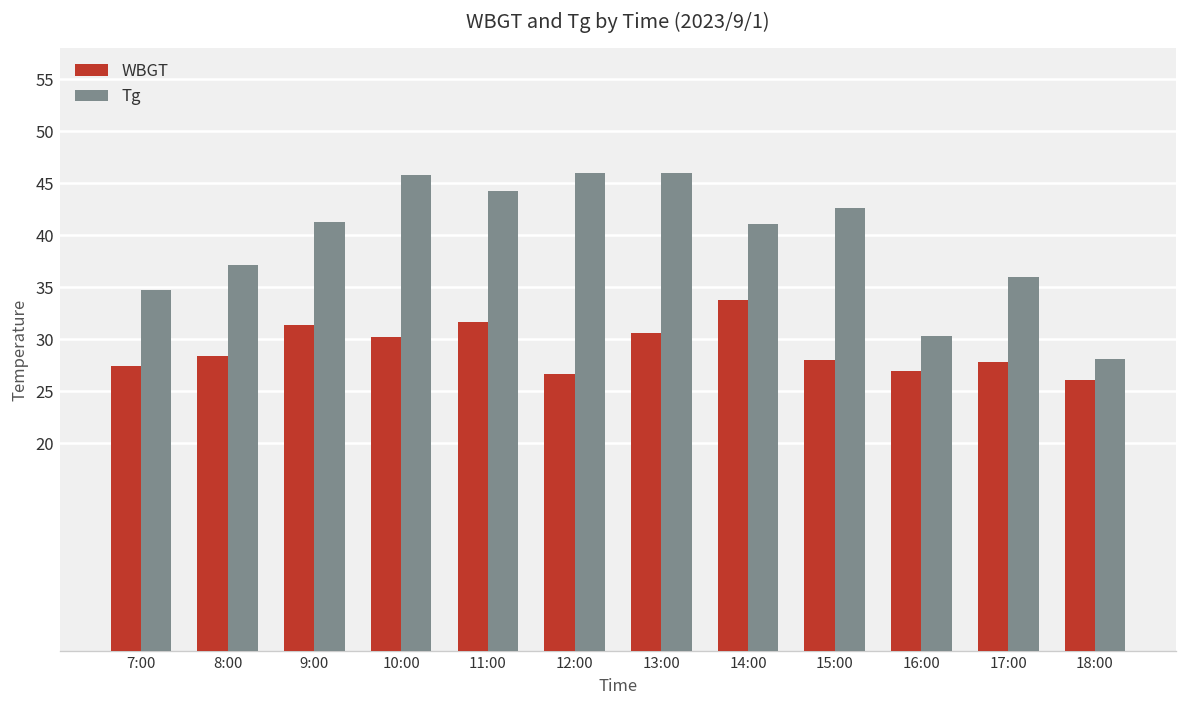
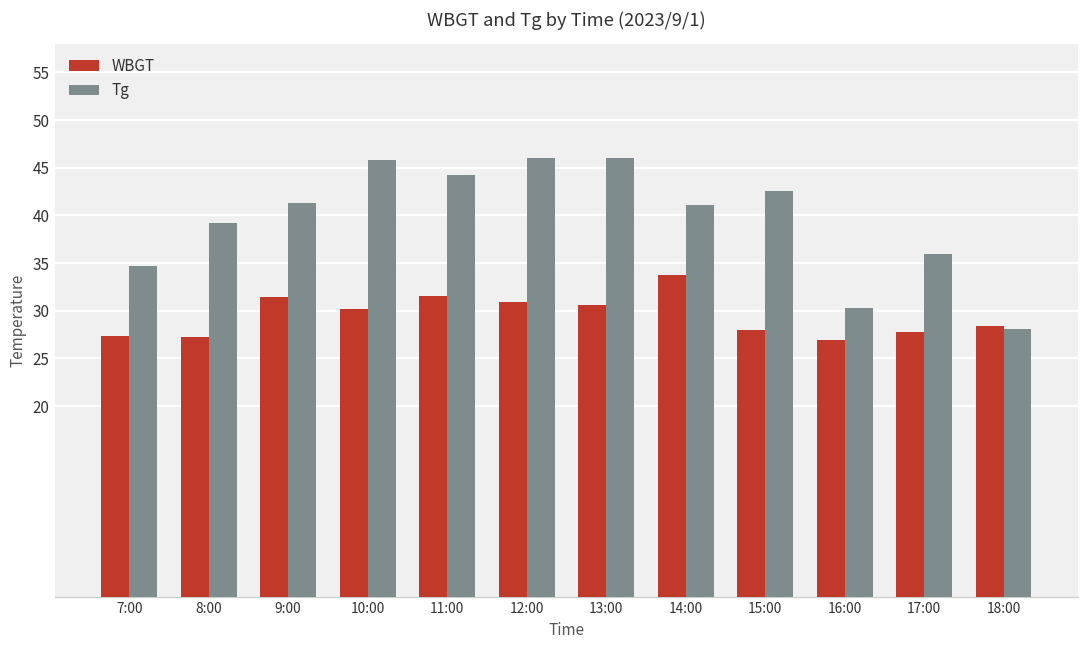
WBGT, 8:00: 28 -> 27
Tg, 8:00: 37 -> 39
WBGT, 12:00: 27 -> 31
WBGT, 18:00: 26 -> 28
